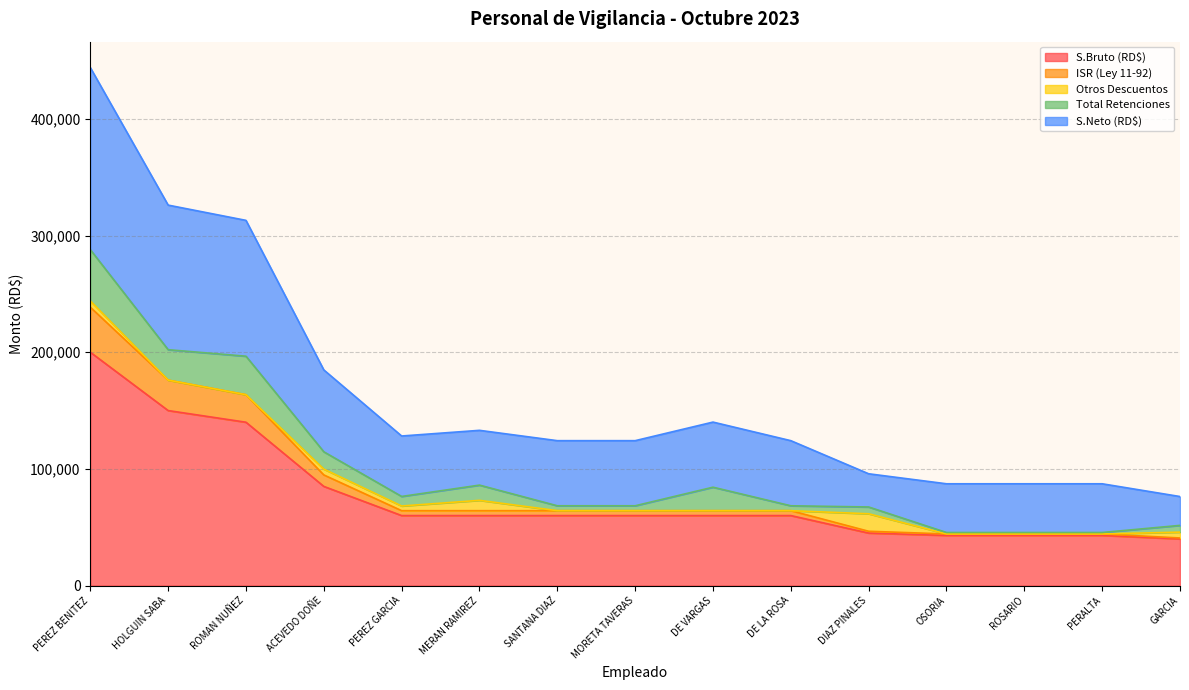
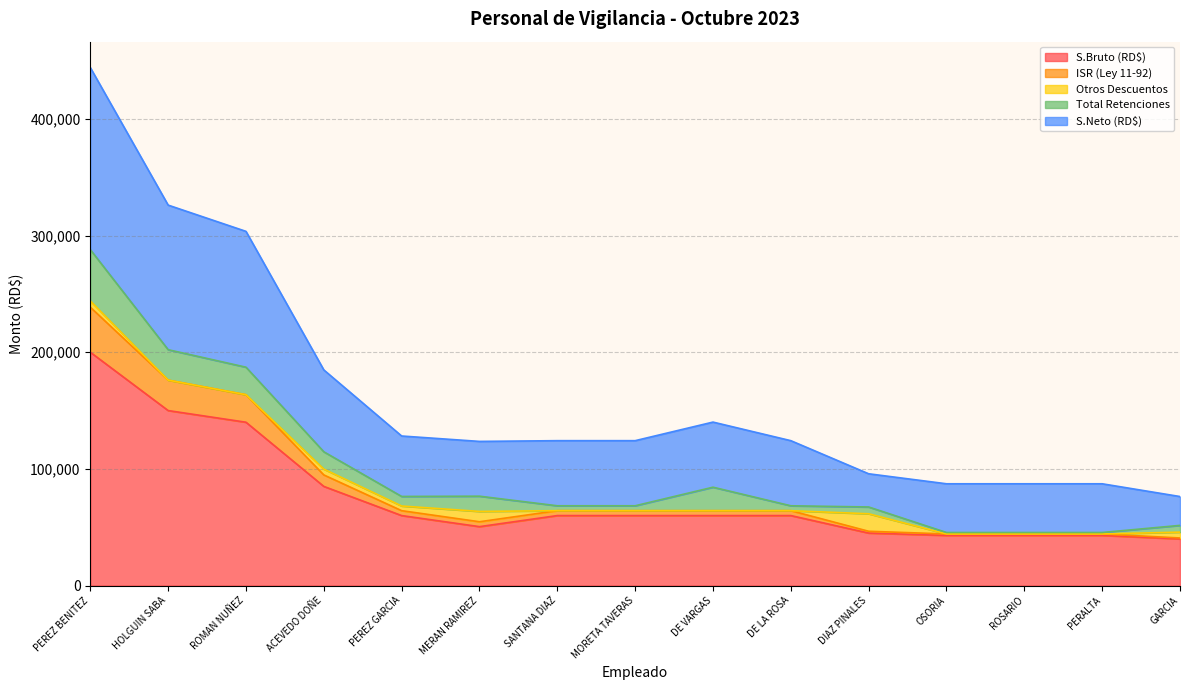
Total Retenciones, ROMAN NUÑEZ: 33,000 -> 24,000
S.Bruto (RD$), MERAN RAMIREZ: 60,000 -> 51,000
